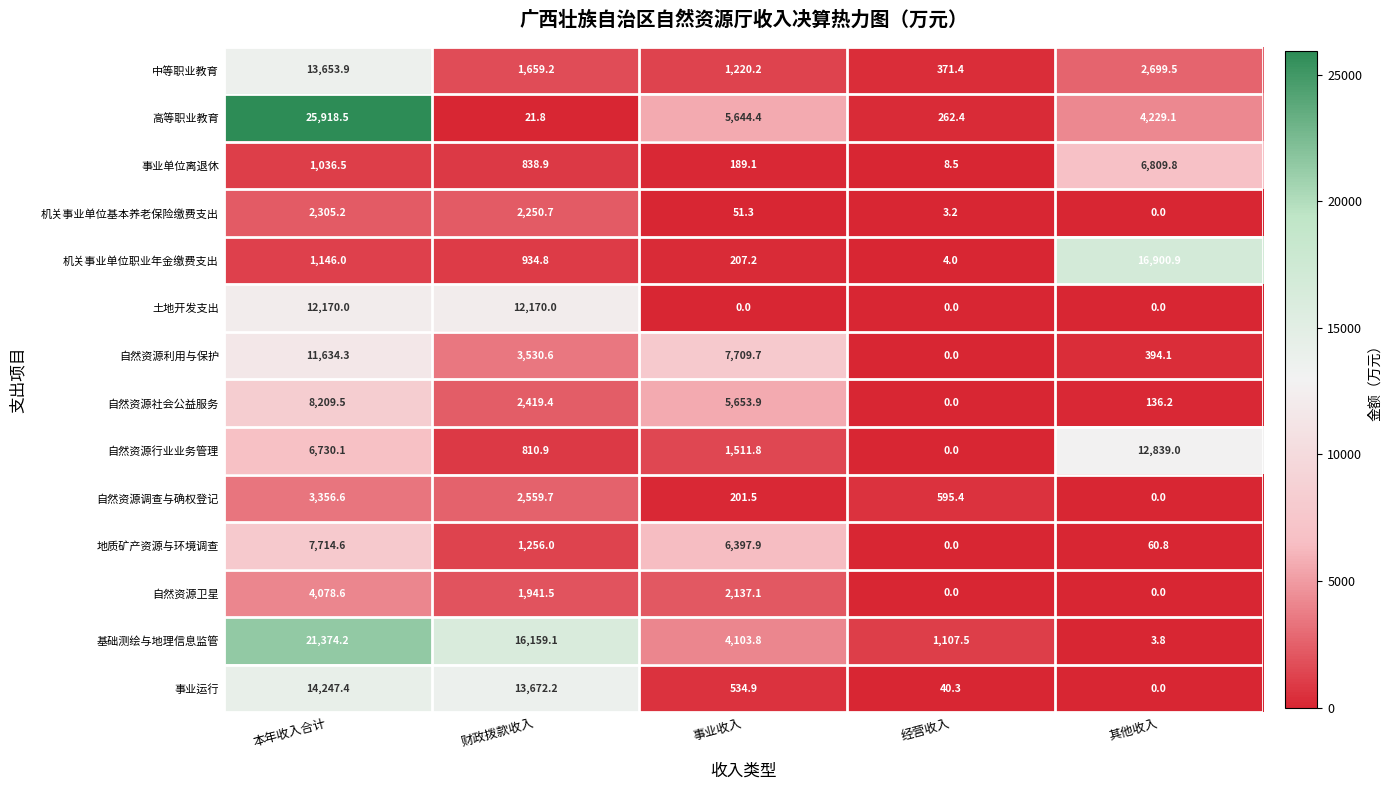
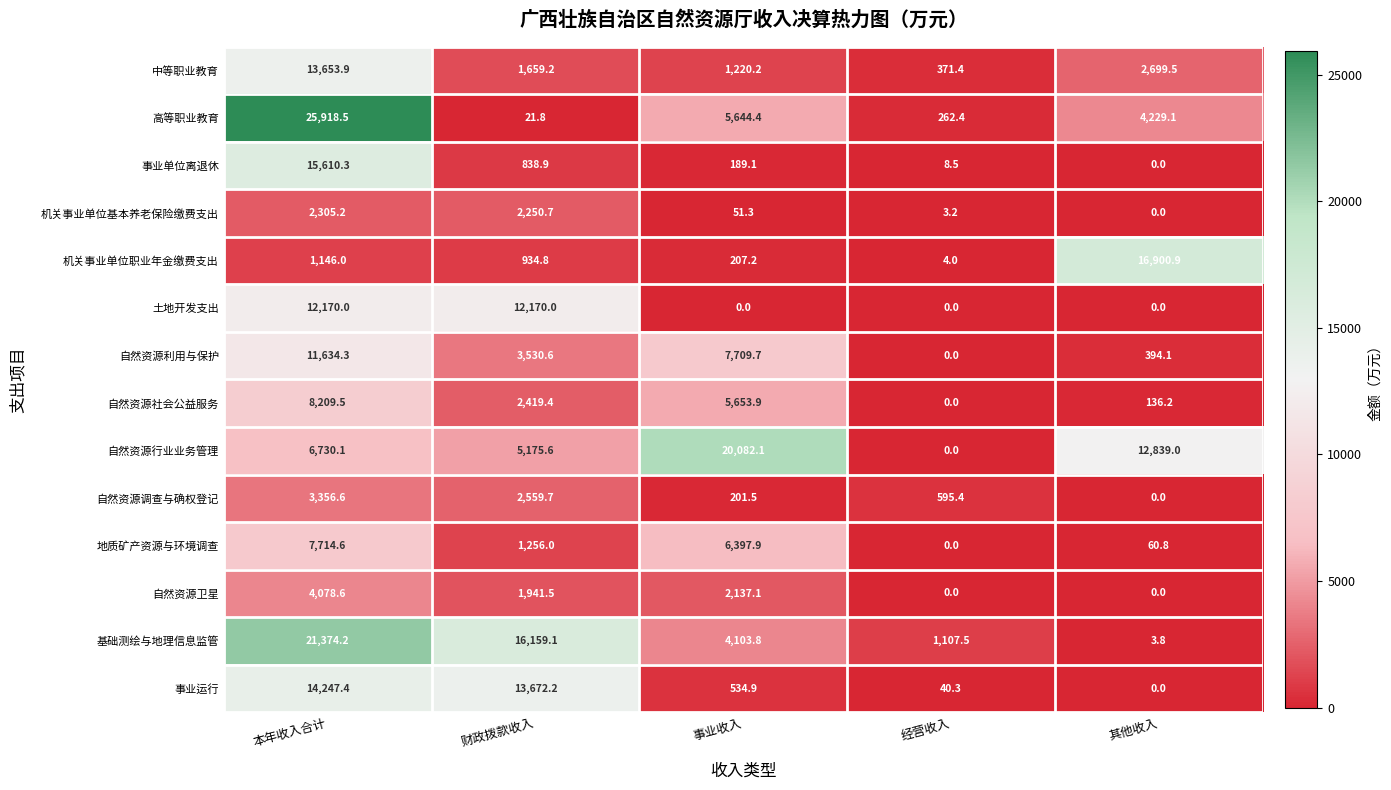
事业单位离退休, 本年收入合计: 1,036.5 -> 15,610.3
事业单位离退休, 其他收入: 6,809.8 -> 0.0
自然资源行业业务管理, 财政拨款收入: 810.9 -> 5,175.6
自然资源行业业务管理, 事业收入: 1,511.8 -> 20,082.1
